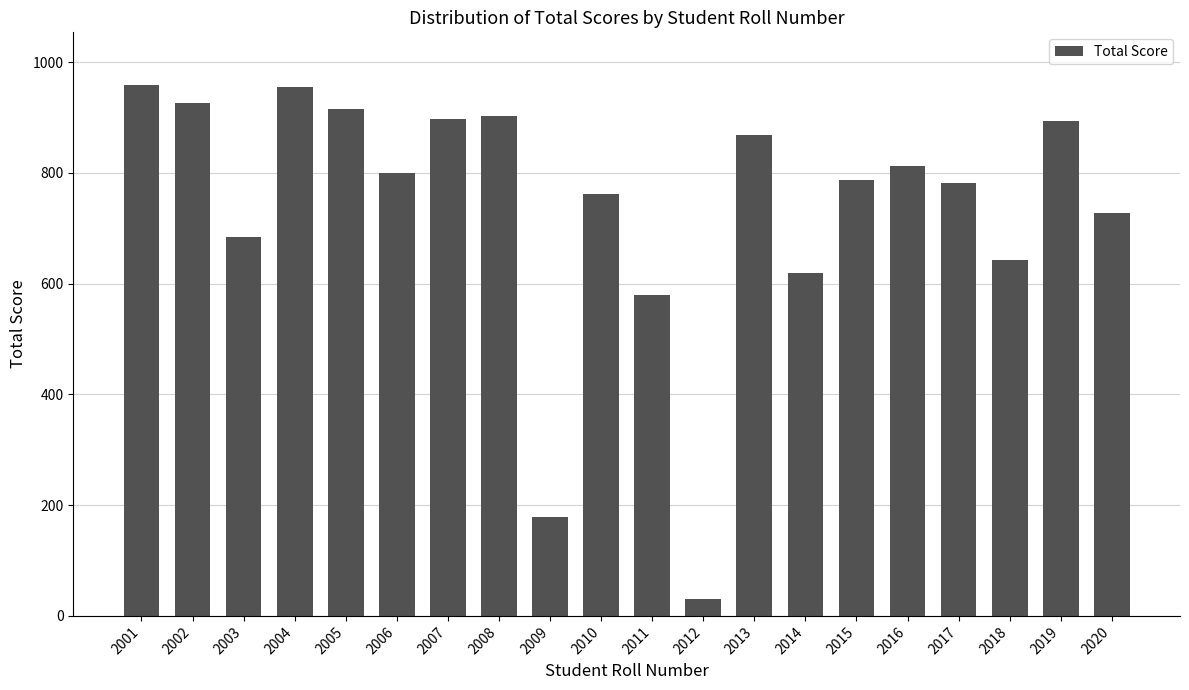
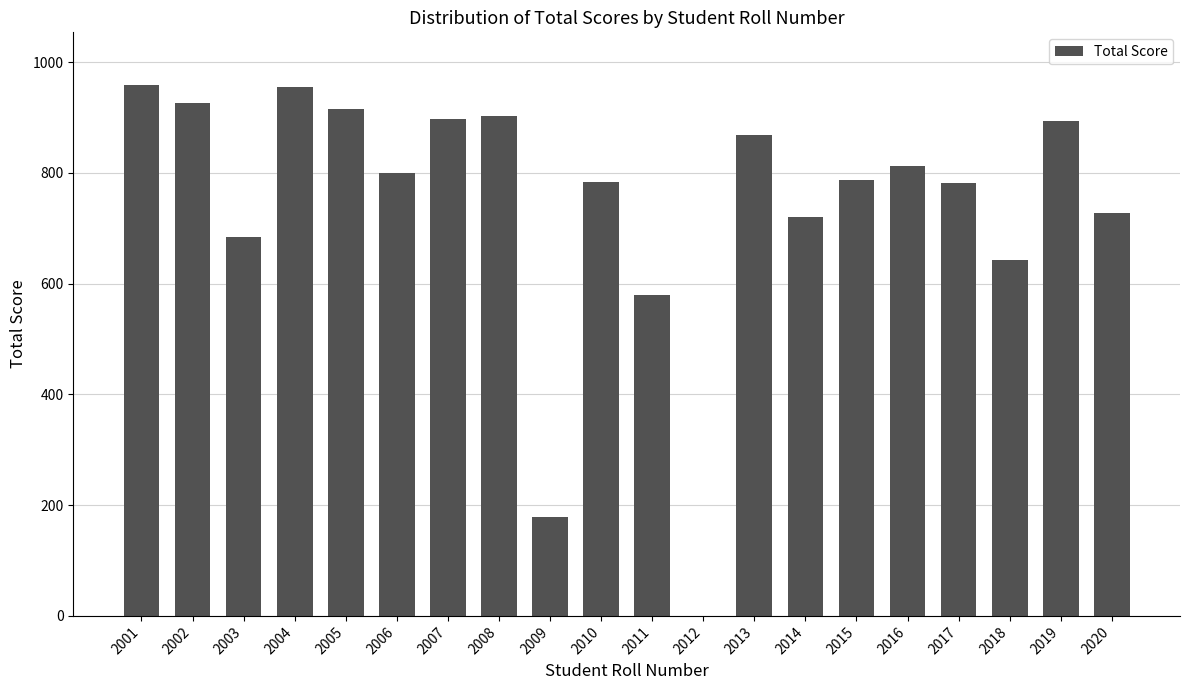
2010: 760 -> 780
2012: 30 -> 0
2014: 620 -> 720
